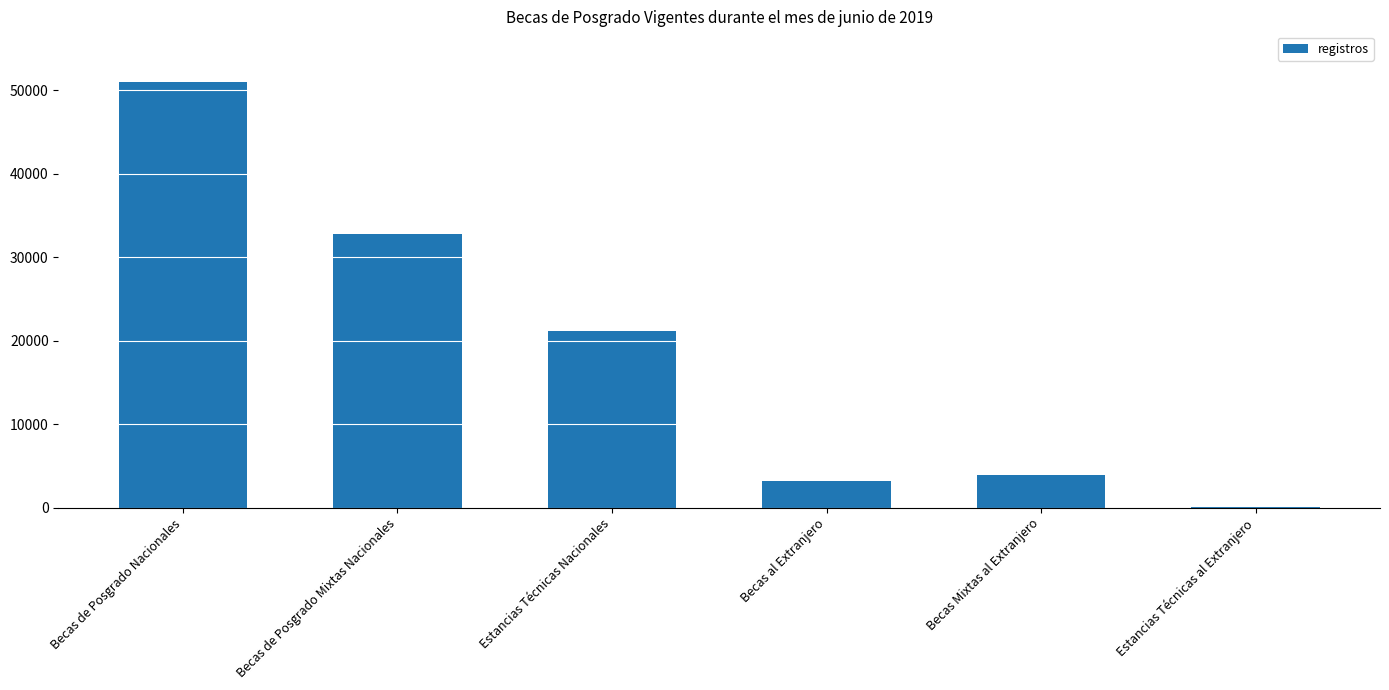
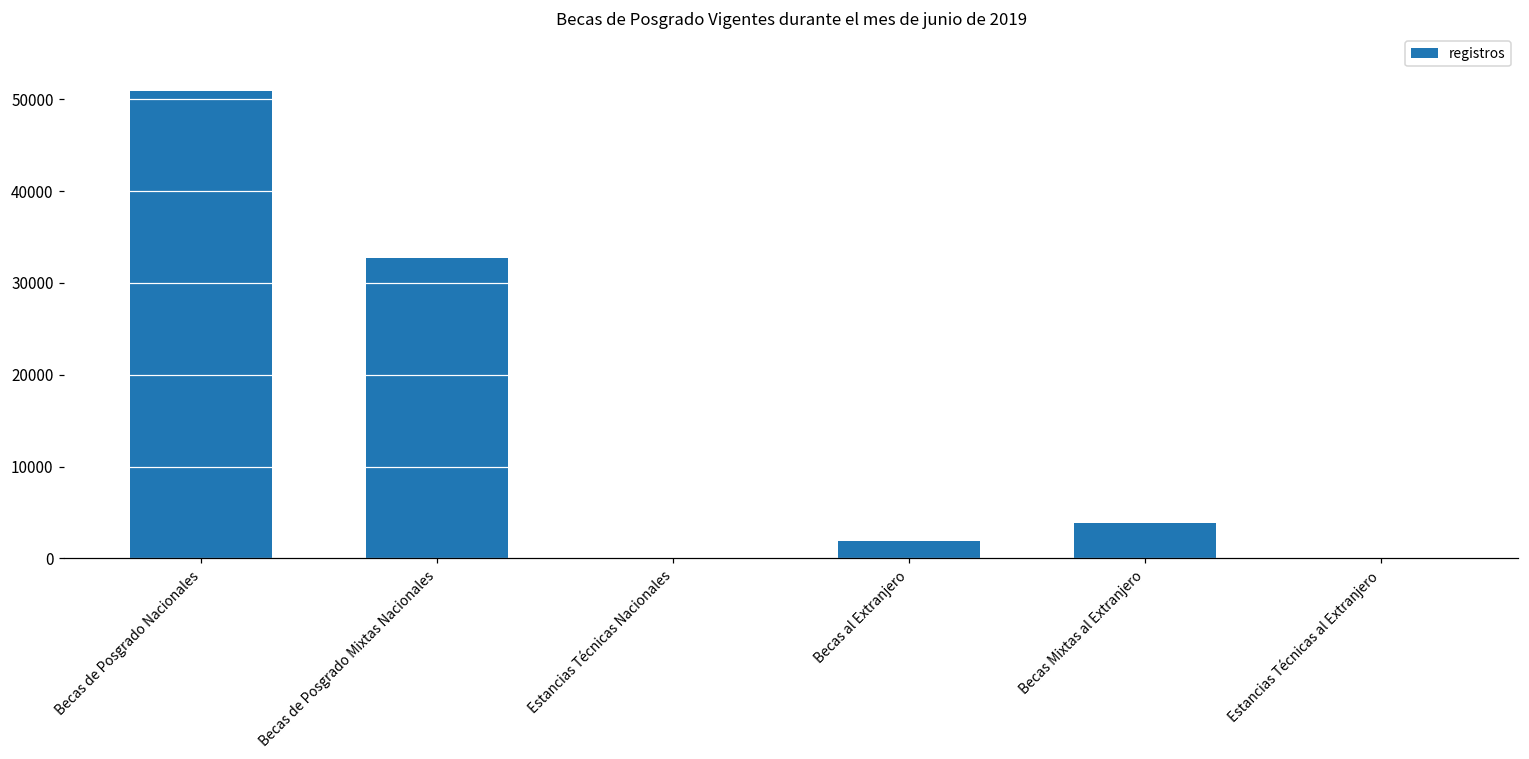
Estancias Técnicas Nacionales: 21000 -> 0
Becas al Extranjero: 3000 -> 2000
